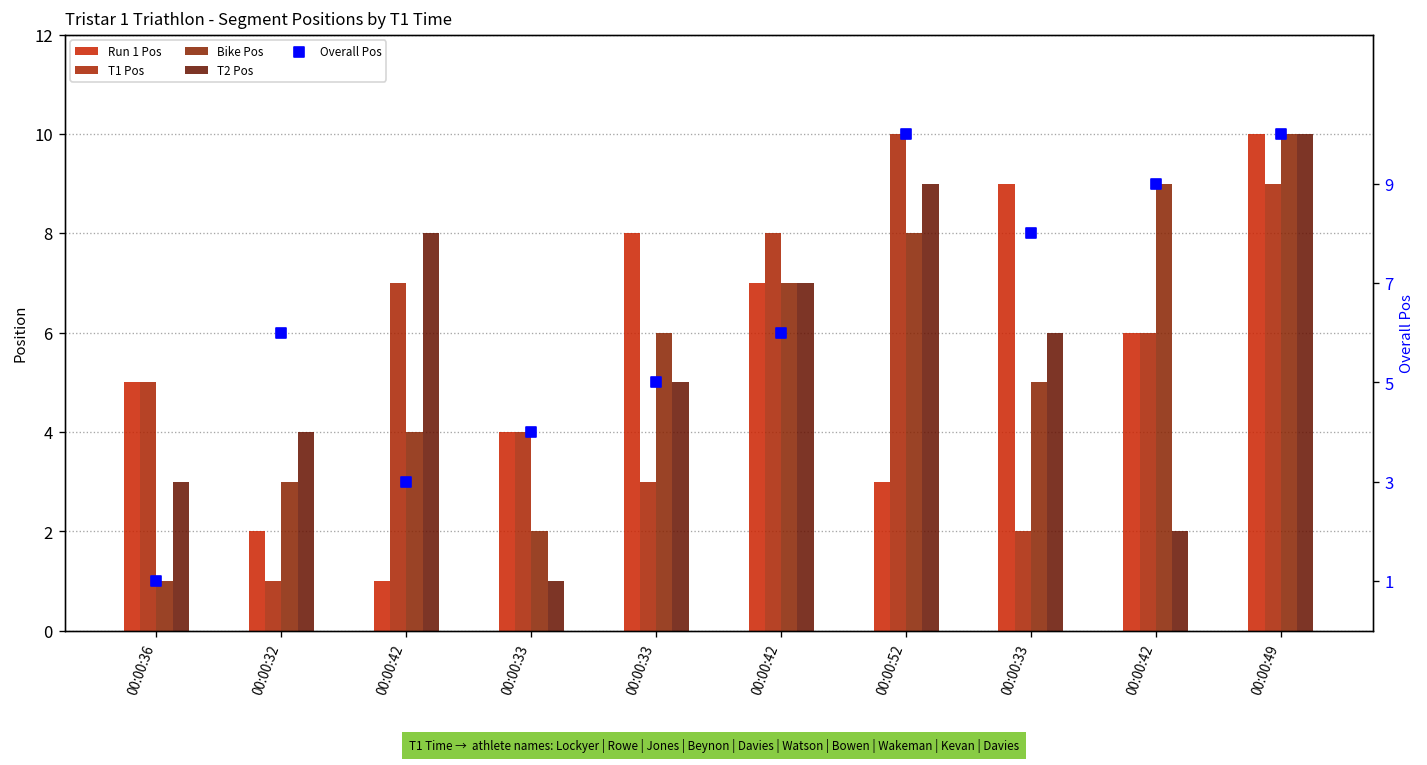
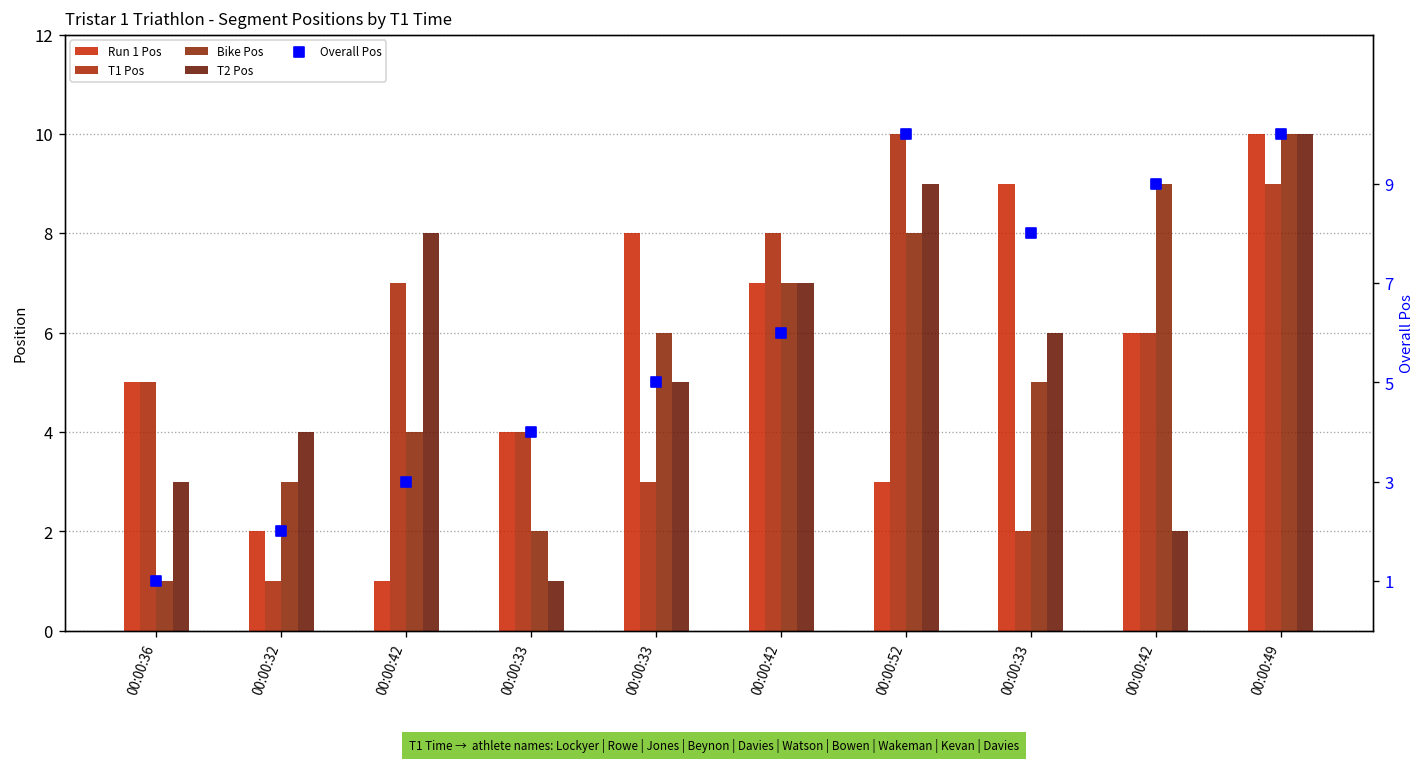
Overall Pos, 00:00:32: 6 -> 2
